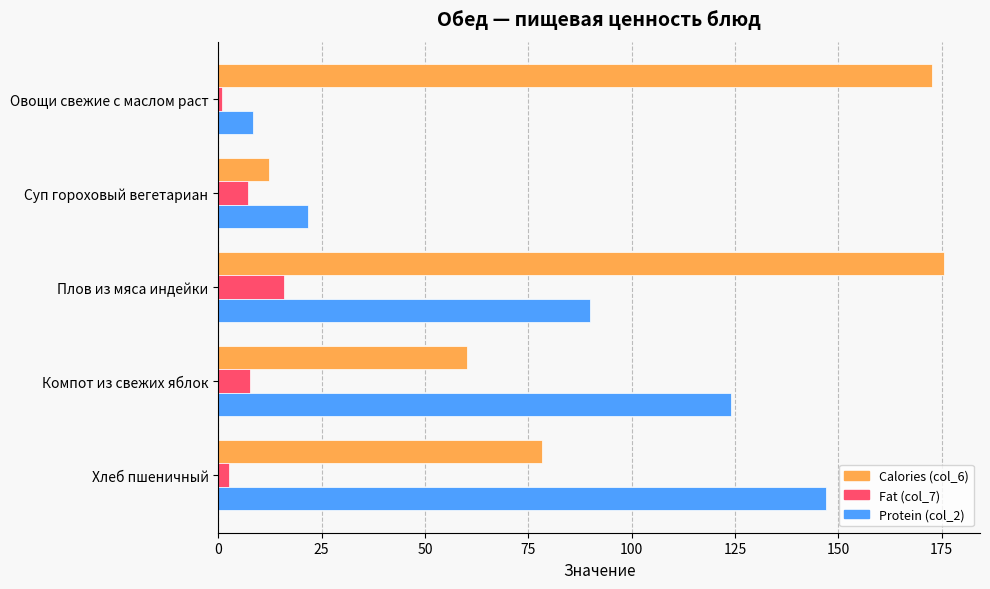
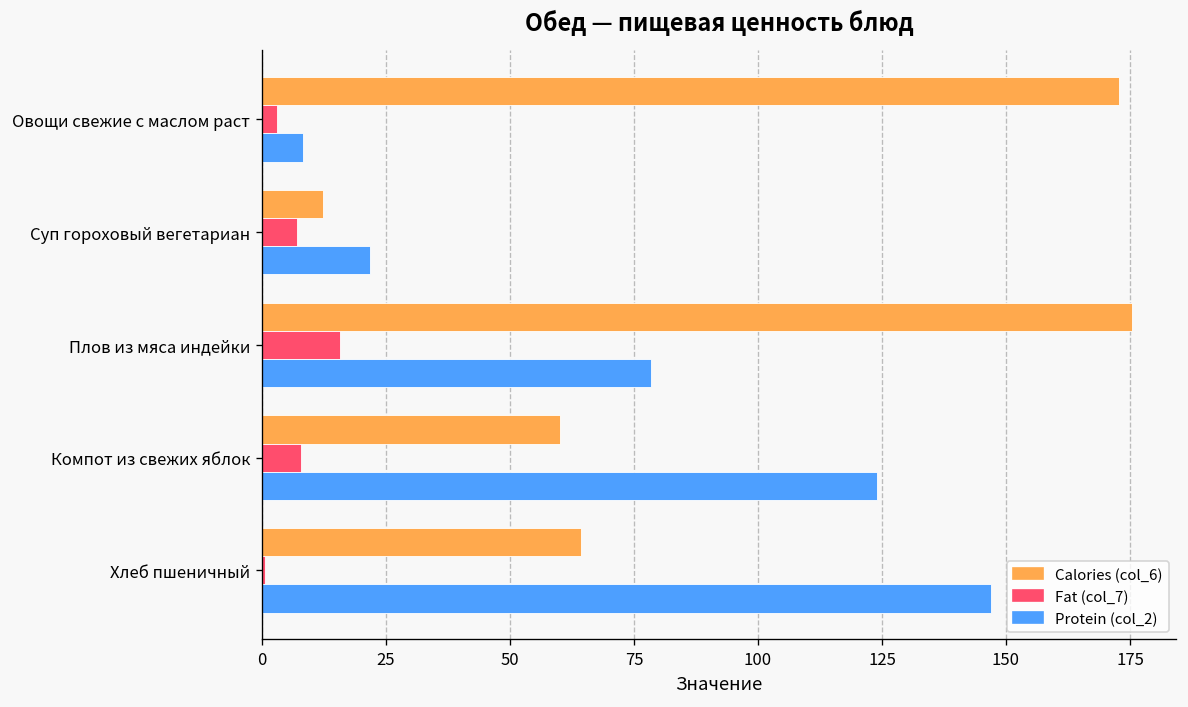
Fat (col_7), Овощи свежие с маслом раст: 1 -> 3
Protein (col_2), Плов из мяса индейки: 90 -> 79
Calories (col_6), Хлеб пшеничный: 78 -> 64
Fat (col_7), Хлеб пшеничный: 3 -> 1
